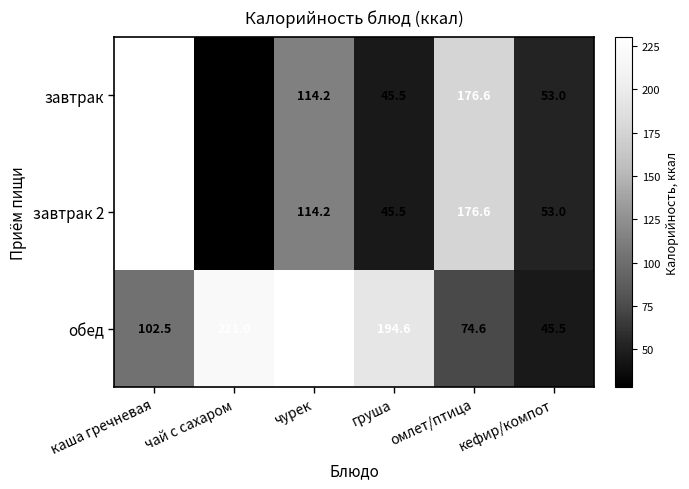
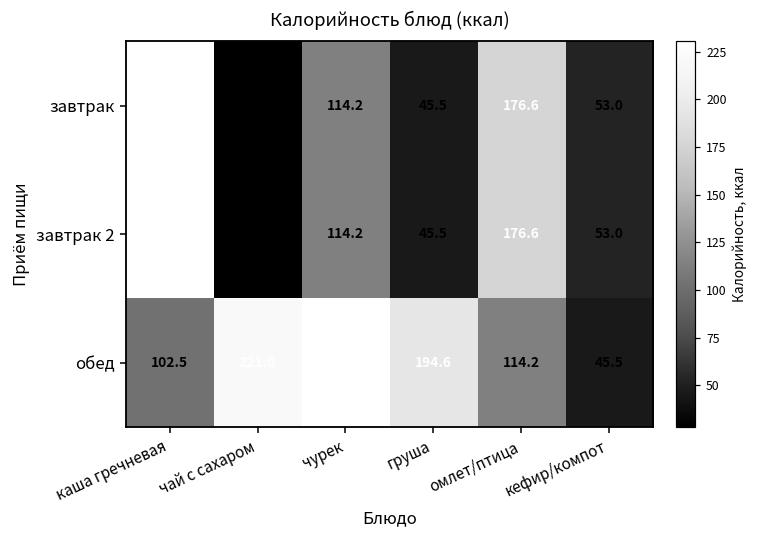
обед, омлет/птица: 74.6 -> 114.2
